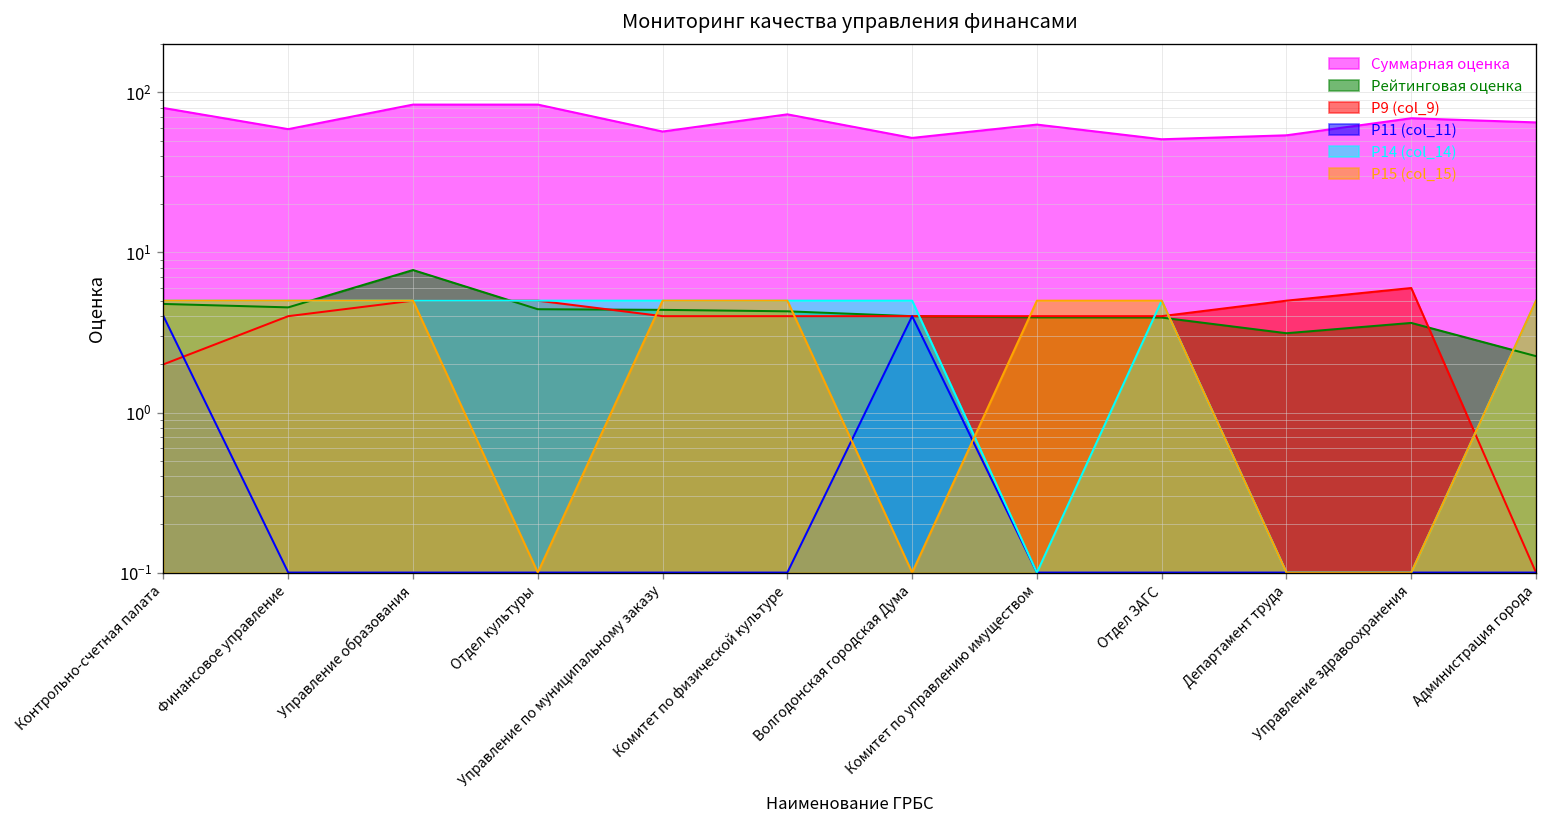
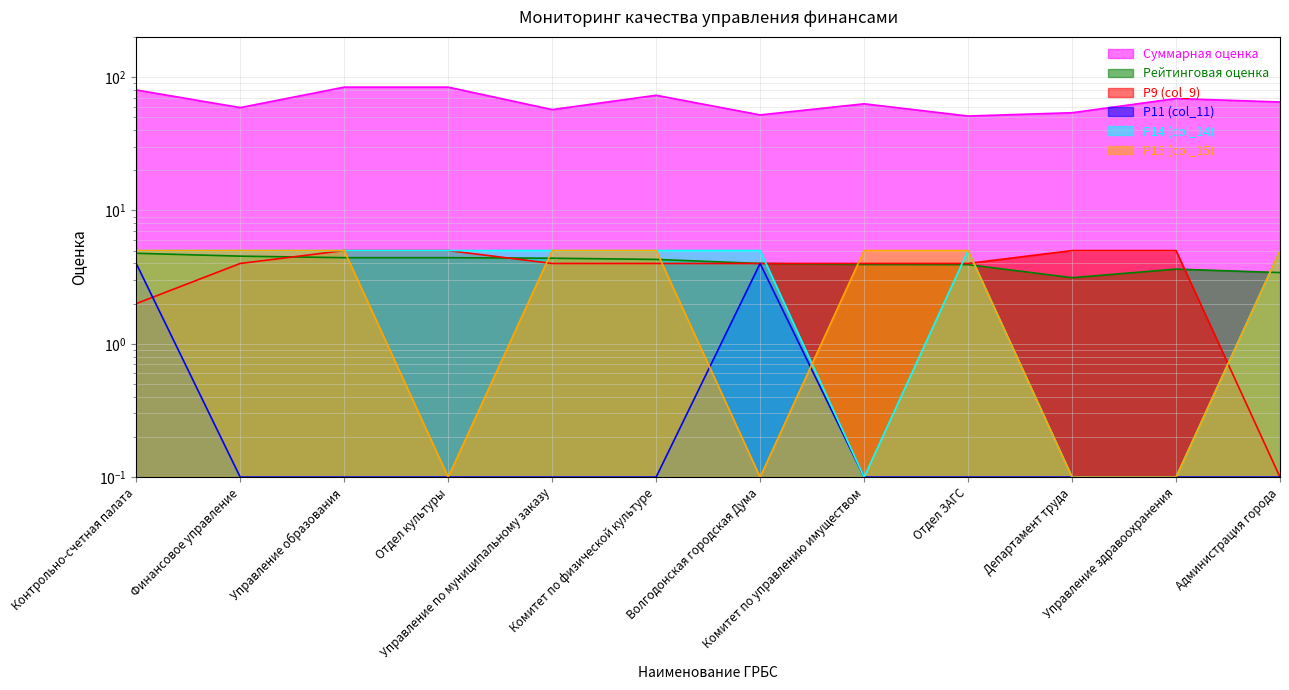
Рейтинговая оценка, Управление образования: 8 -> 4.4
Р9 (col_9), Управление здравоохранения: 6 -> 5
Рейтинговая оценка, Администрация города: 2.3 -> 3.4
